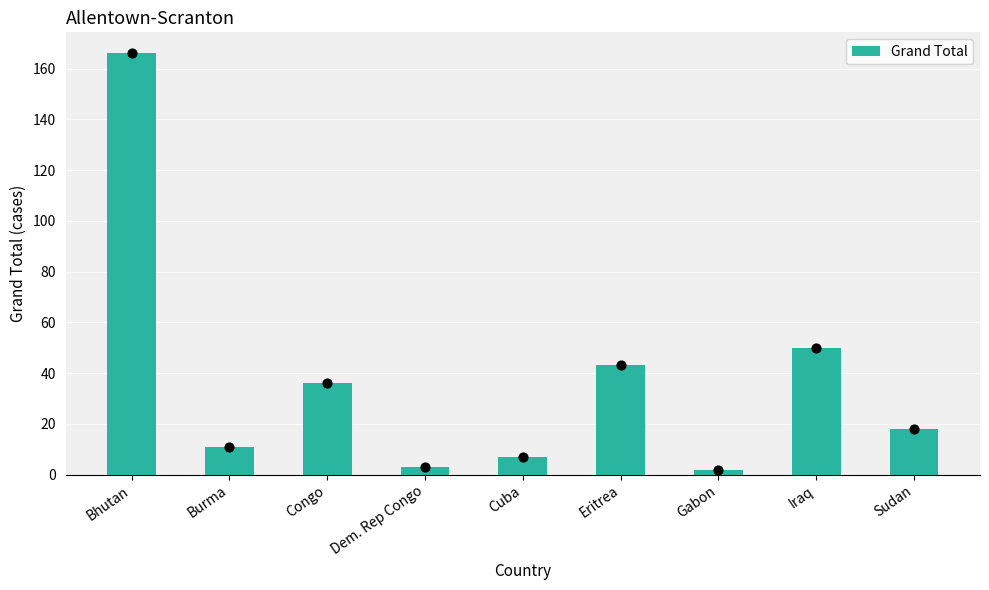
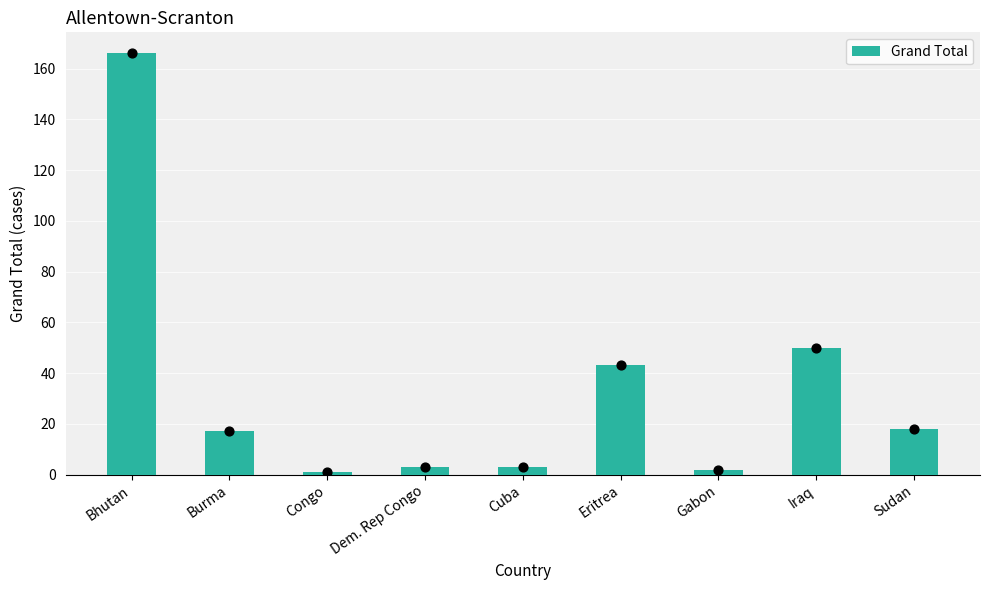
Grand Total, Burma: 11 -> 17
Grand Total, Congo: 36 -> 1
Grand Total, Cuba: 7 -> 3
